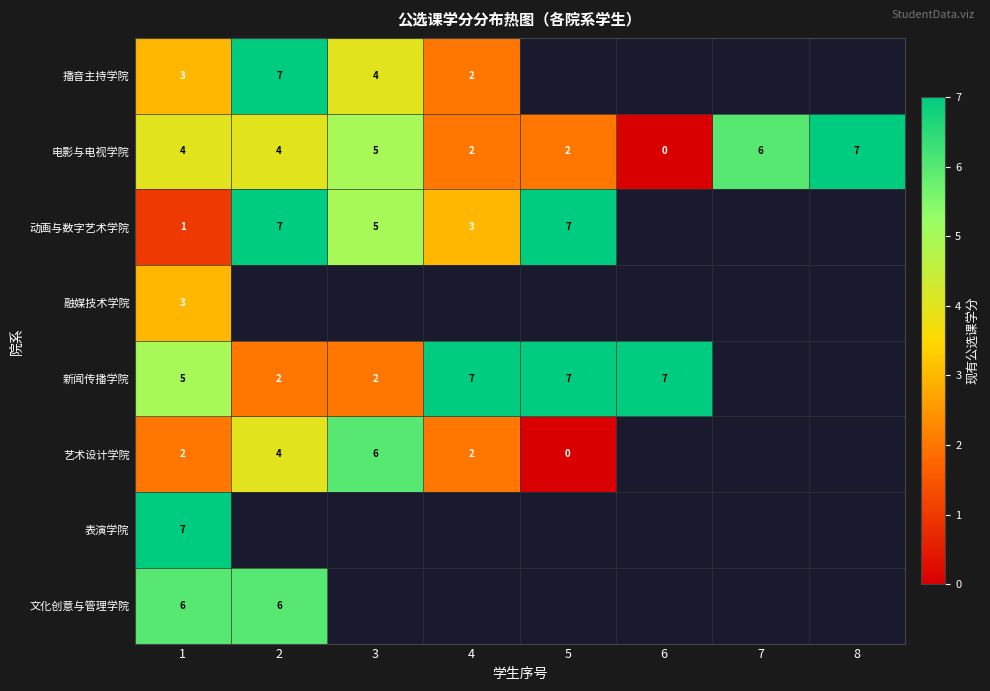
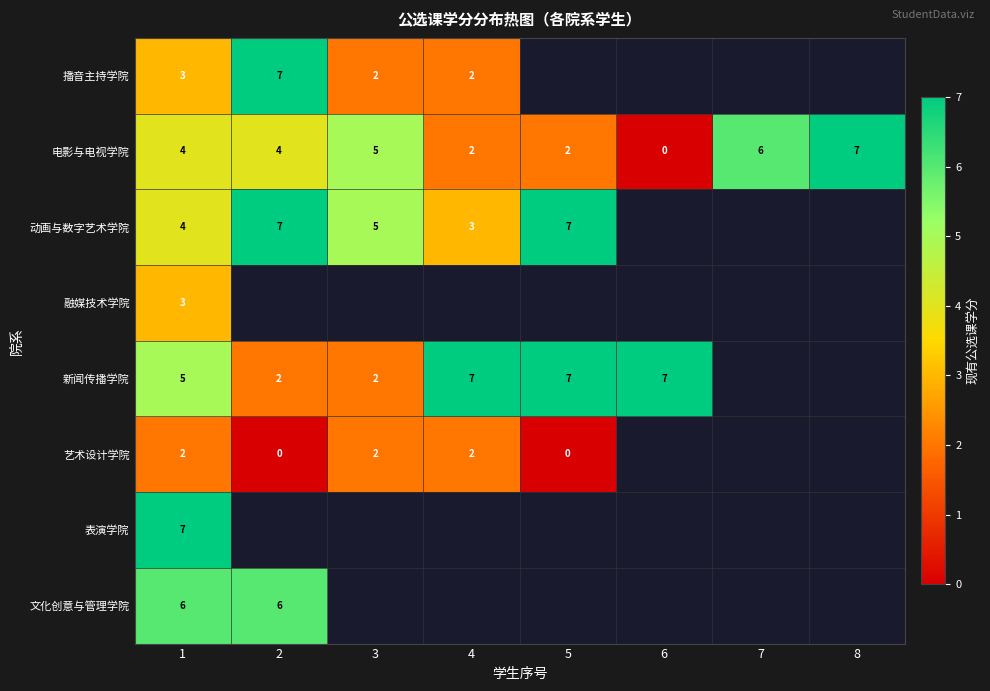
播音主持学院, 3: 4 -> 2
动画与数字艺术学院, 1: 1 -> 4
艺术设计学院, 2: 4 -> 0
艺术设计学院, 3: 6 -> 2
